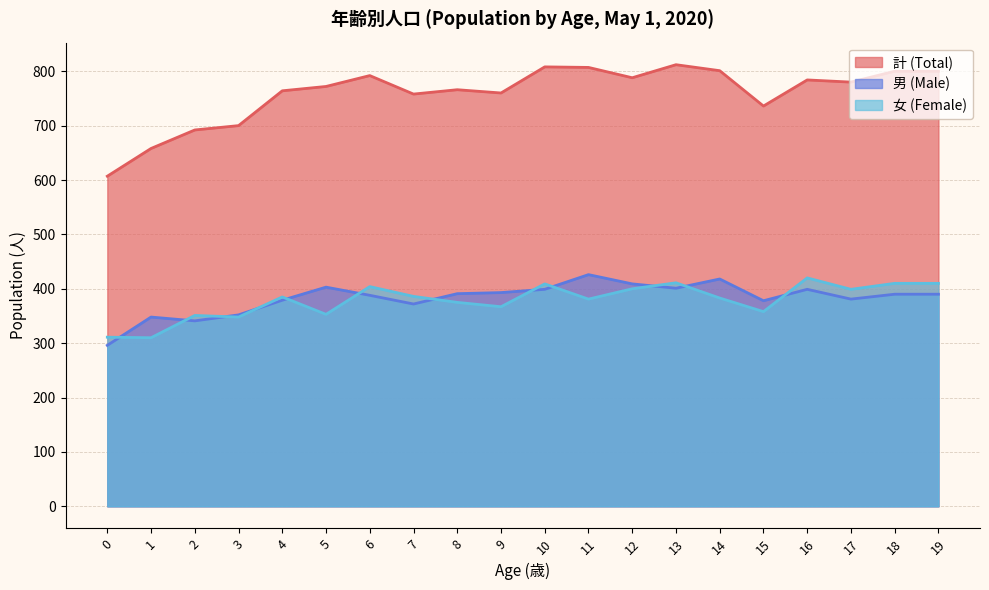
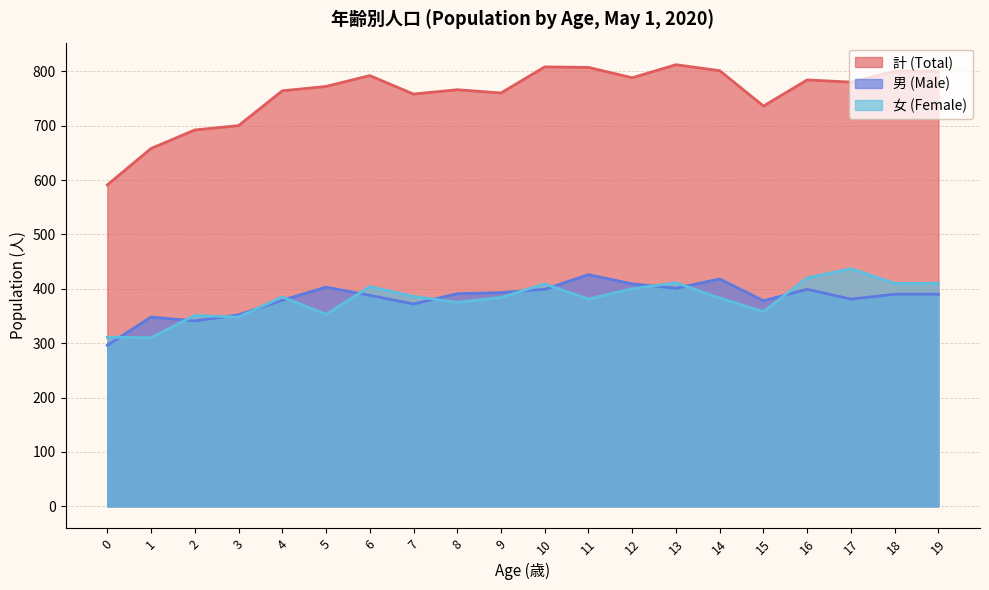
計 (Total), 0: 610 -> 590
女 (Female), 9: 370 -> 380
女 (Female), 17: 400 -> 440
